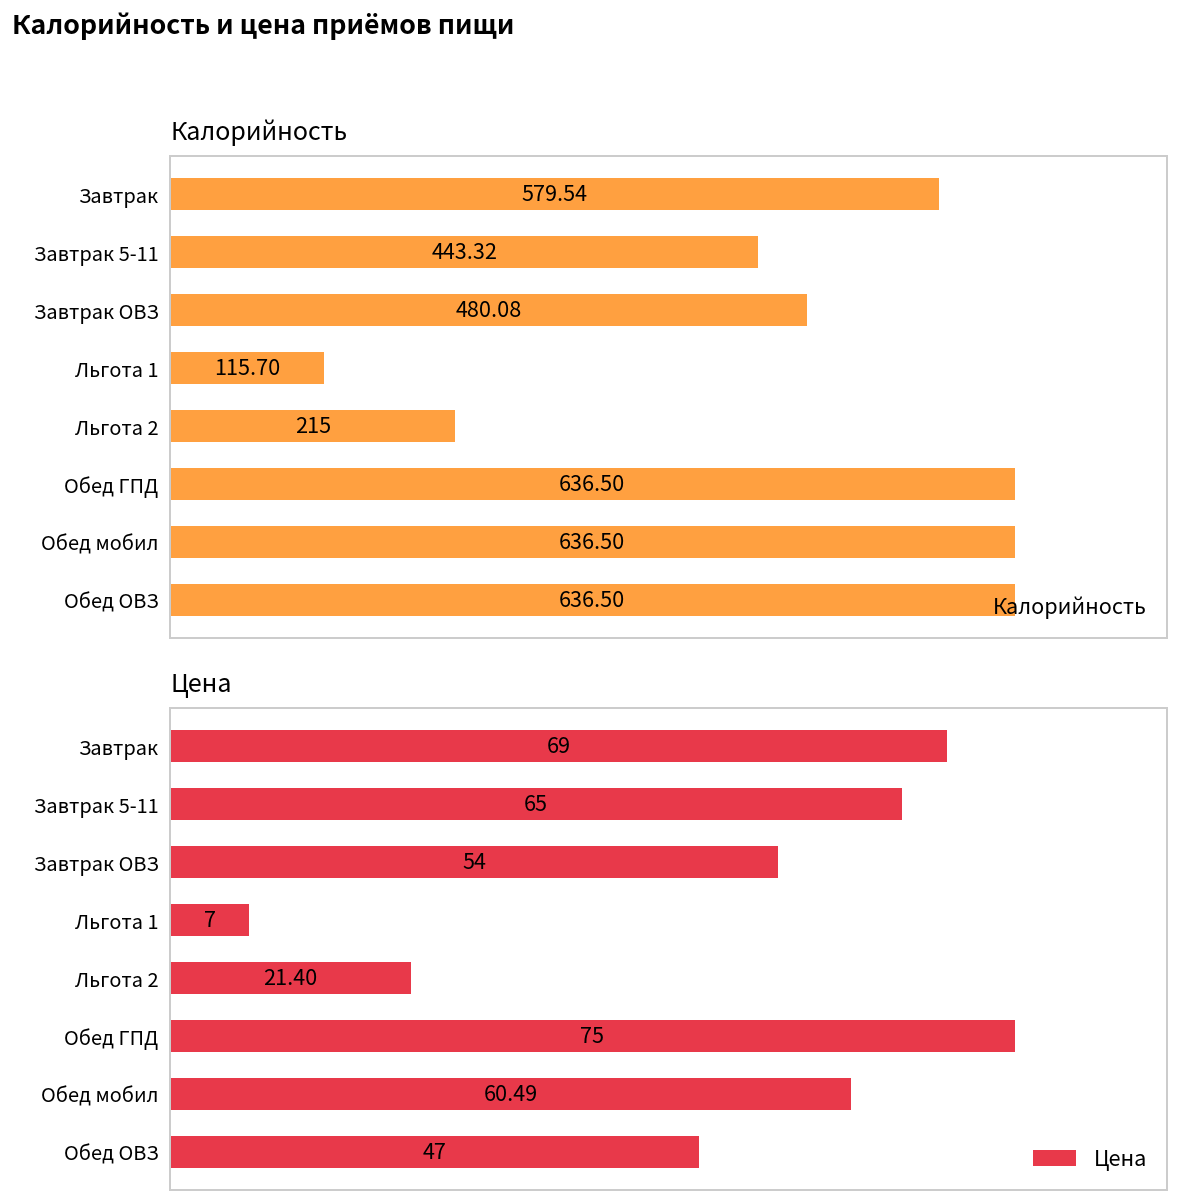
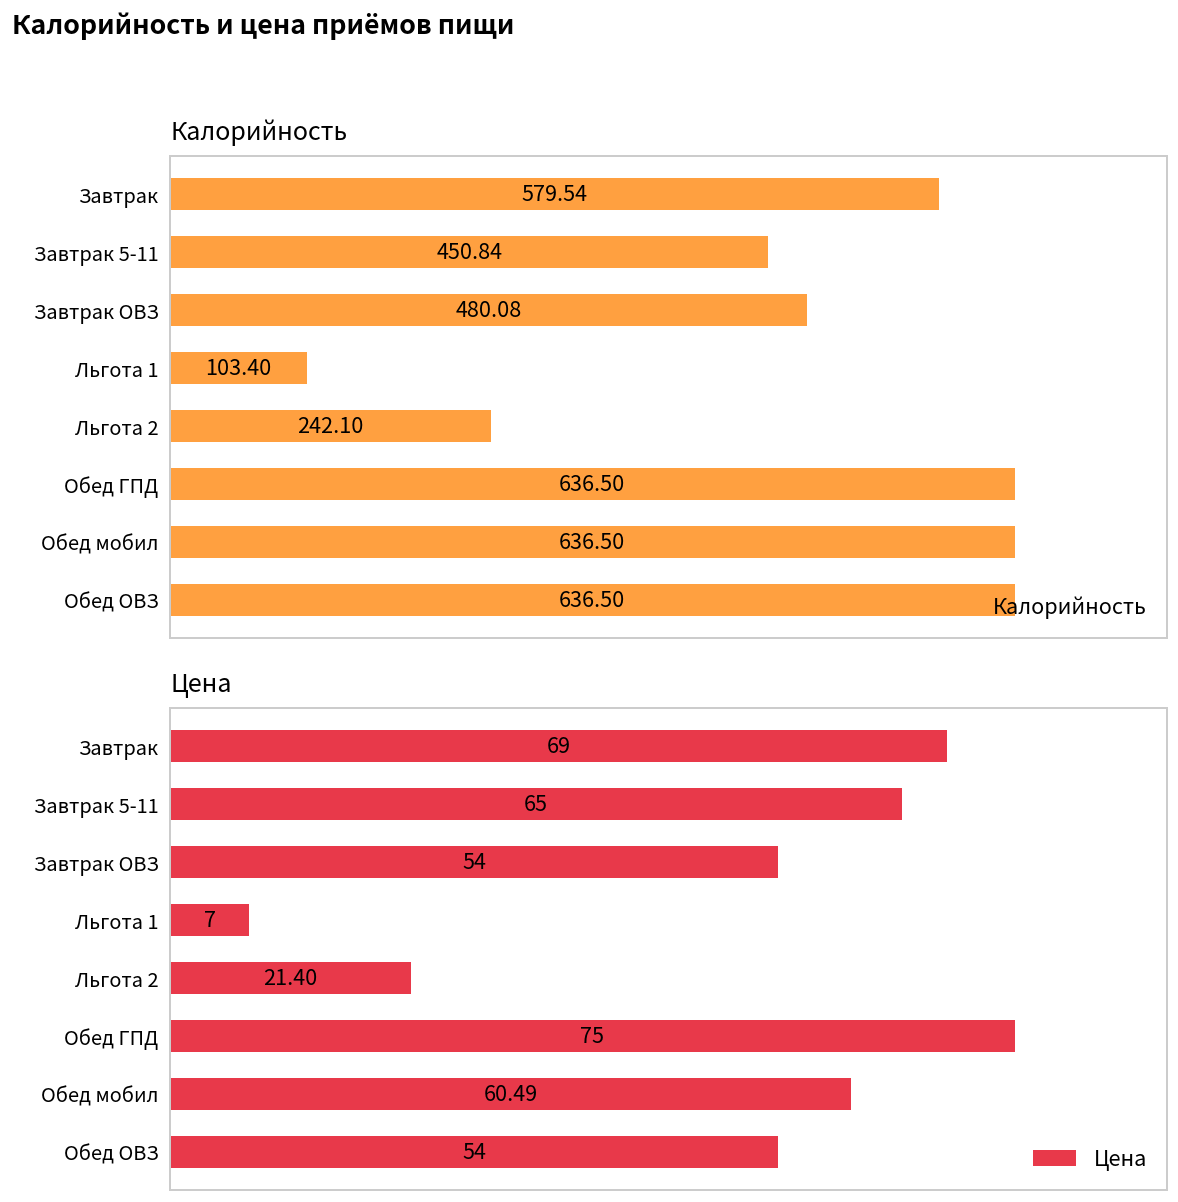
Калорийность, Завтрак 5-11: 443.32 -> 450.84
Калорийность, Льгота 1: 115.70 -> 103.40
Калорийность, Льгота 2: 215 -> 242.10
Цена, Обед ОВЗ: 47 -> 54
